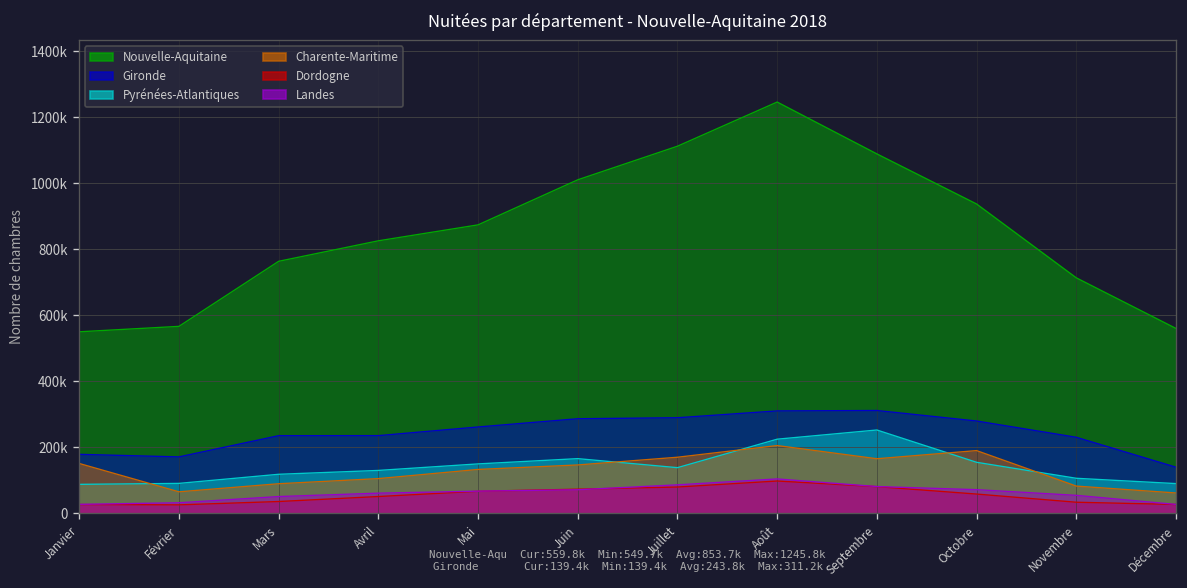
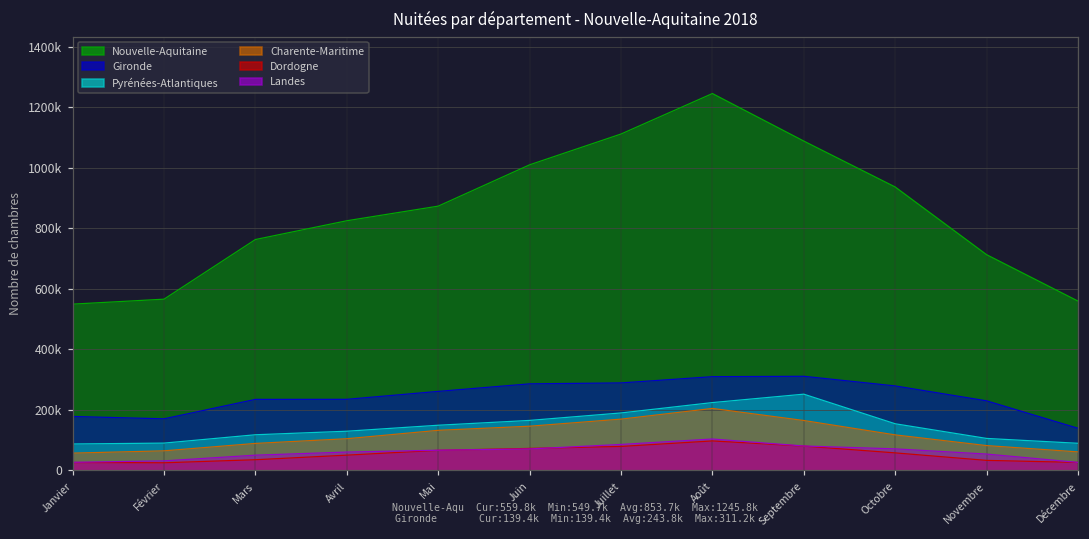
Charente-Maritime, Janvier: 150000 -> 60000
Pyrénées-Atlantiques, Juillet: 140000 -> 190000
Charente-Maritime, Octobre: 190000 -> 120000
